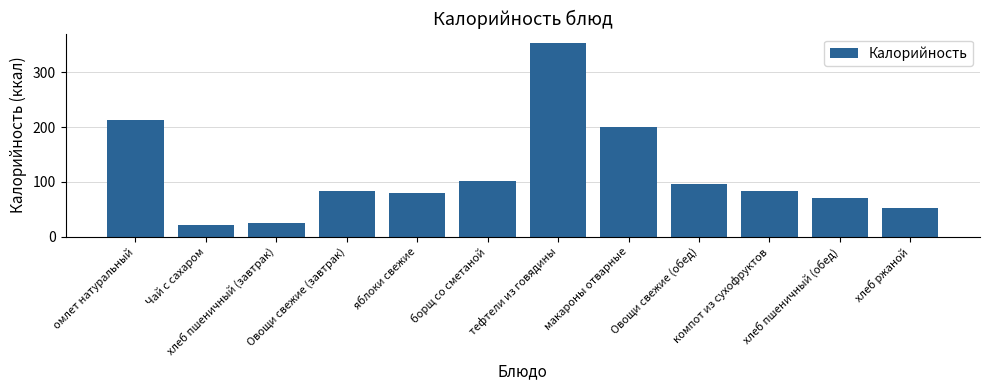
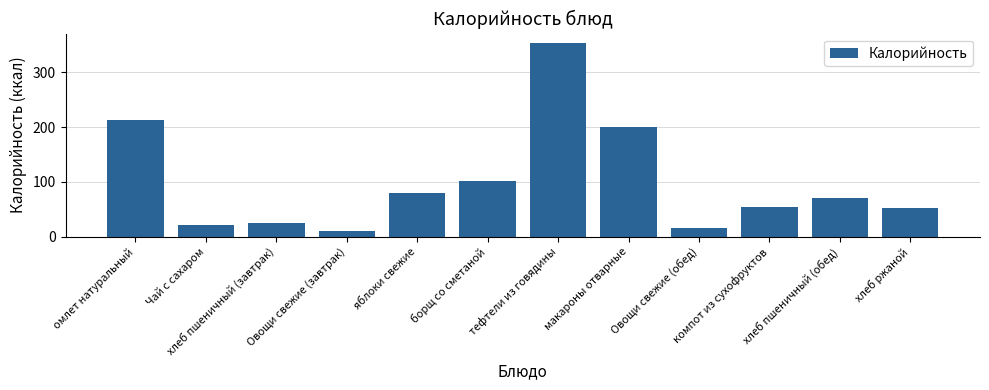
Овощи свежие (завтрак): 80 -> 10
Овощи свежие (обед): 100 -> 20
компот из сухофруктов: 80 -> 50
